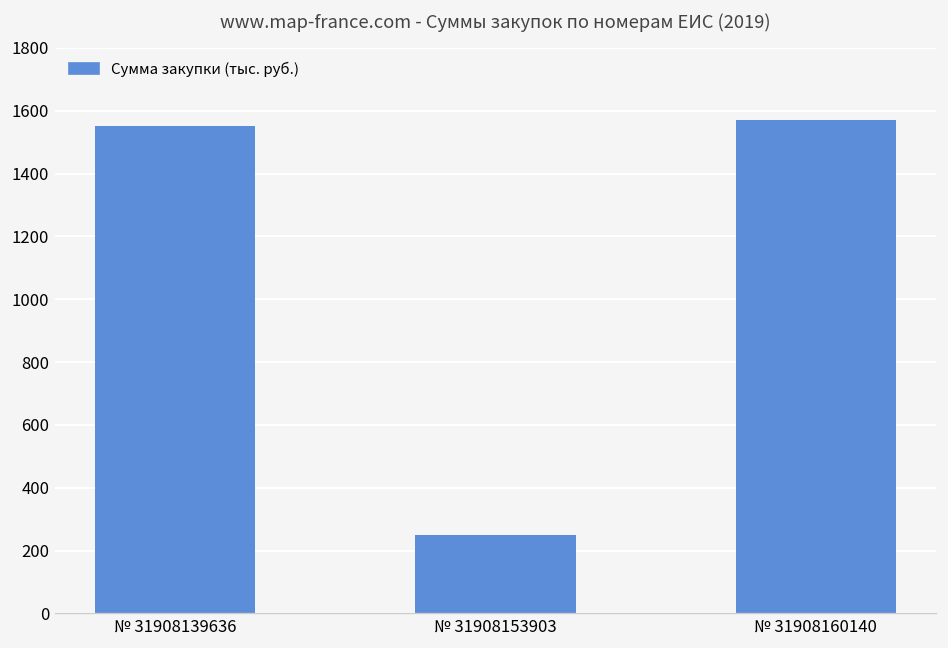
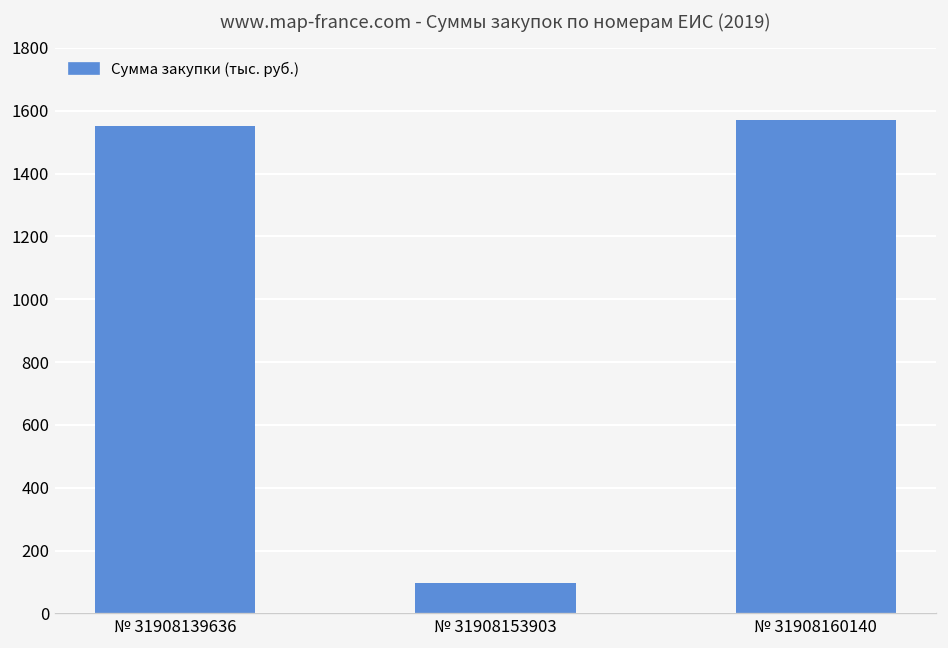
№ 31908153903: 250 -> 100
